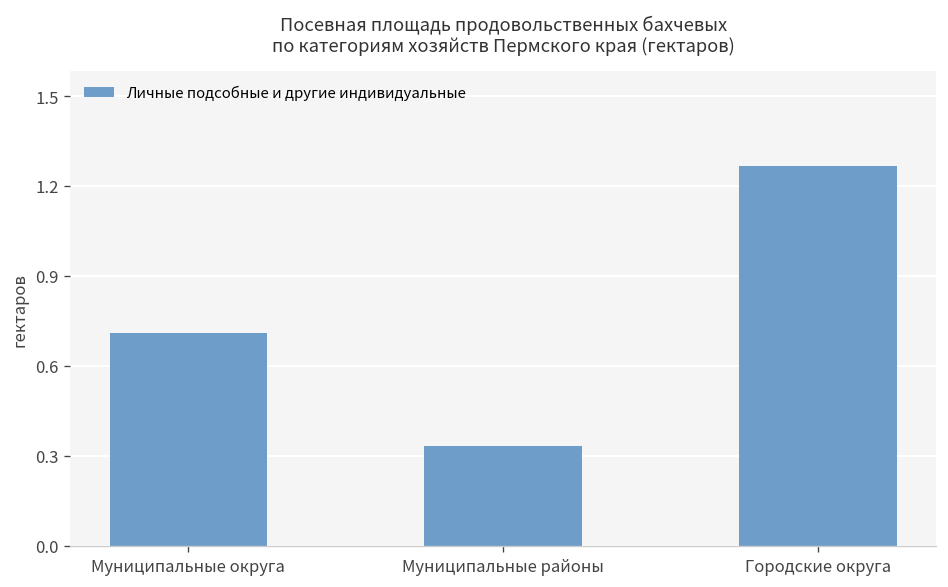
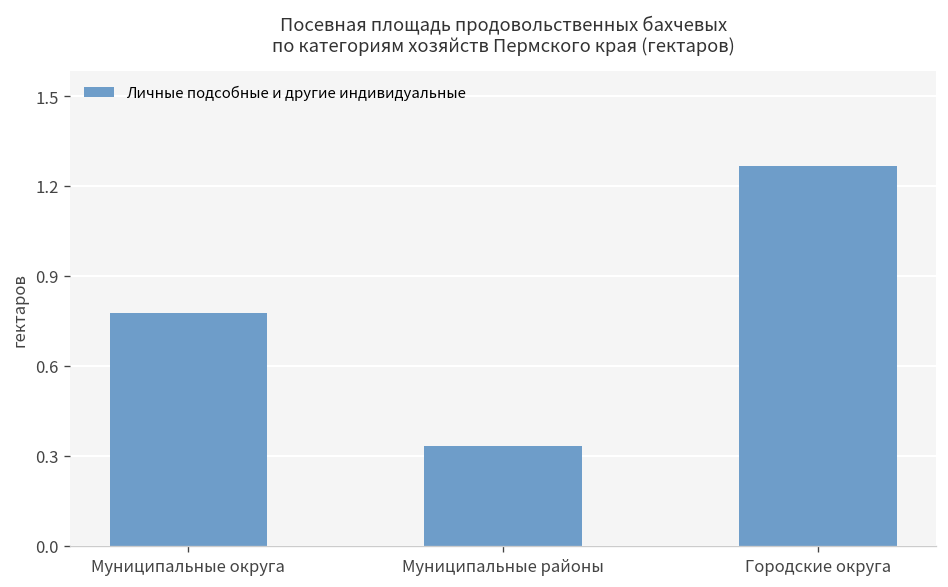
Муниципальные округа: 0.71 -> 0.78
